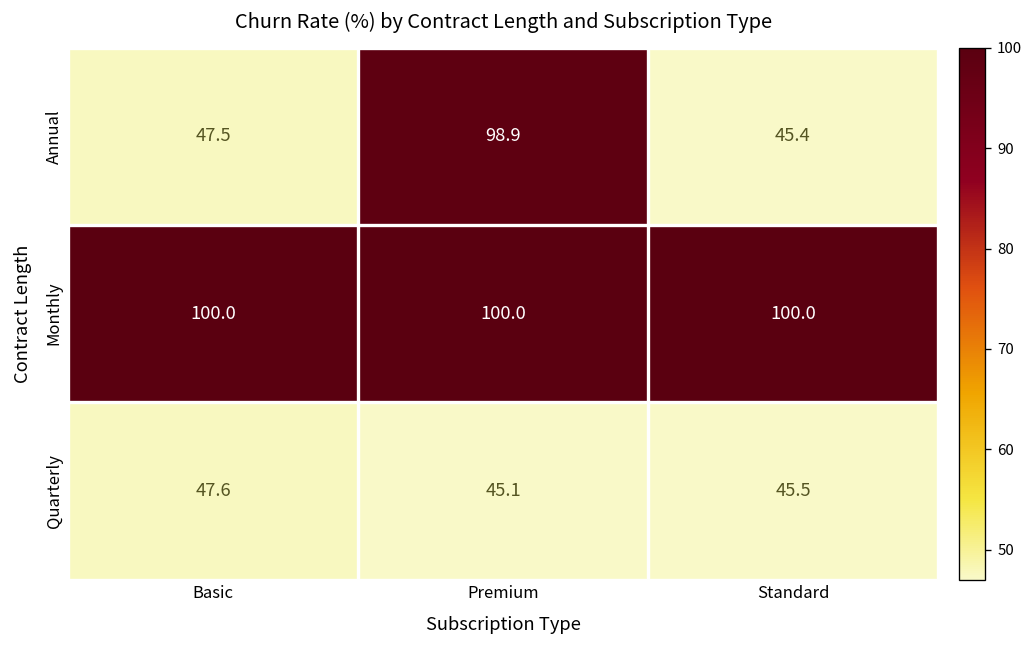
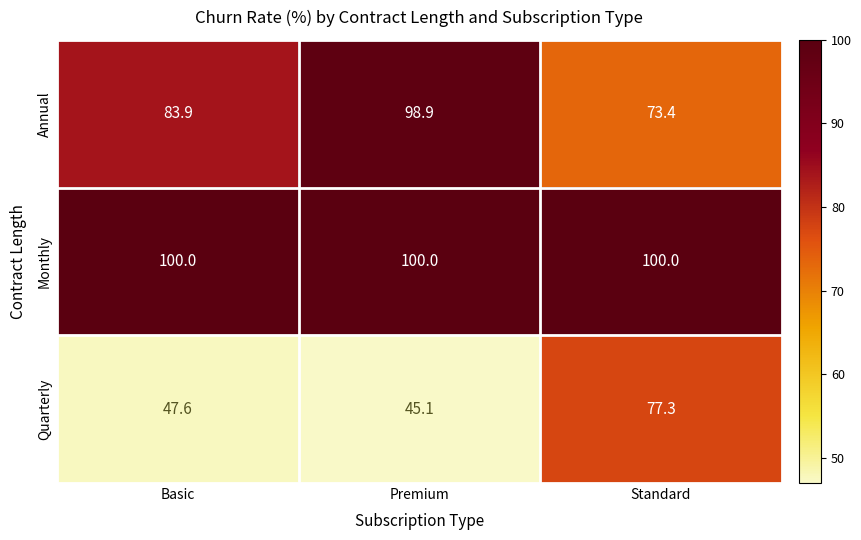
Annual, Basic: 47.5 -> 83.9
Annual, Standard: 45.4 -> 73.4
Quarterly, Standard: 45.5 -> 77.3
